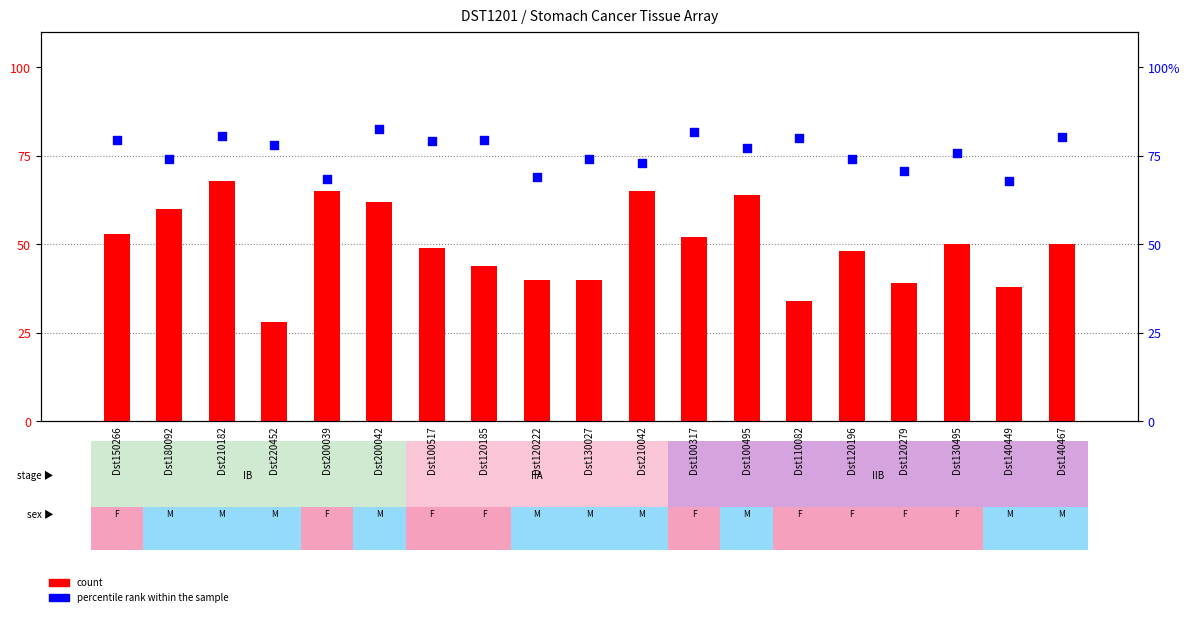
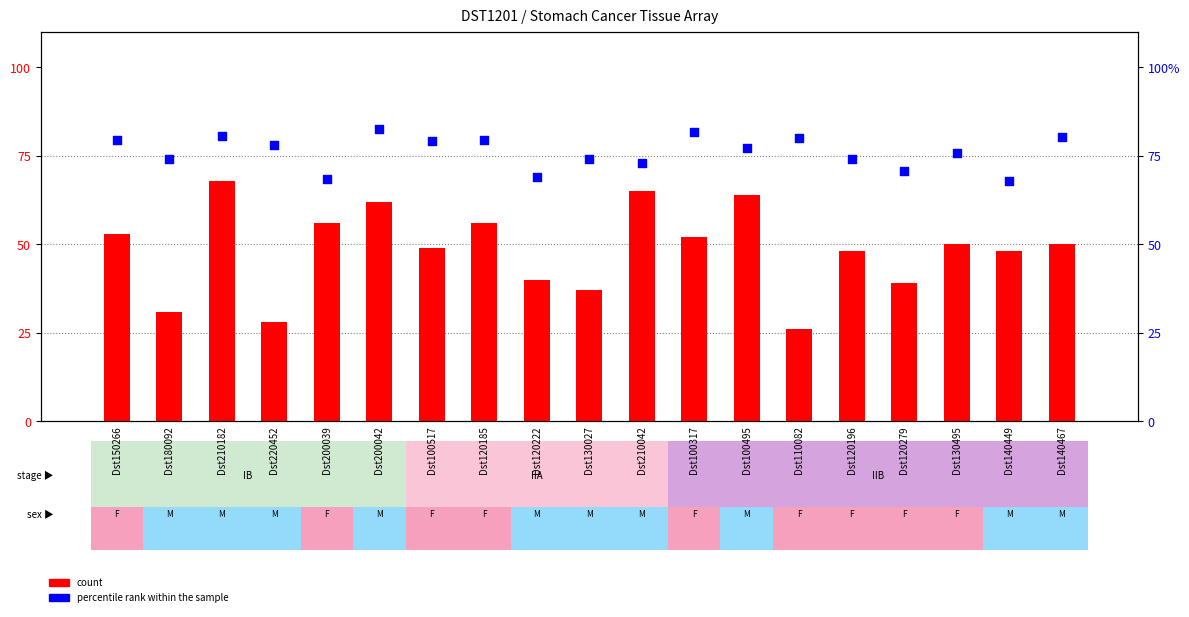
count, Dst180092: 60 -> 31
count, Dst200039: 65 -> 56
count, Dst120185: 44 -> 56
count, Dst130027: 40 -> 37
count, Dst110082: 34 -> 26
count, Dst140449: 38 -> 48
